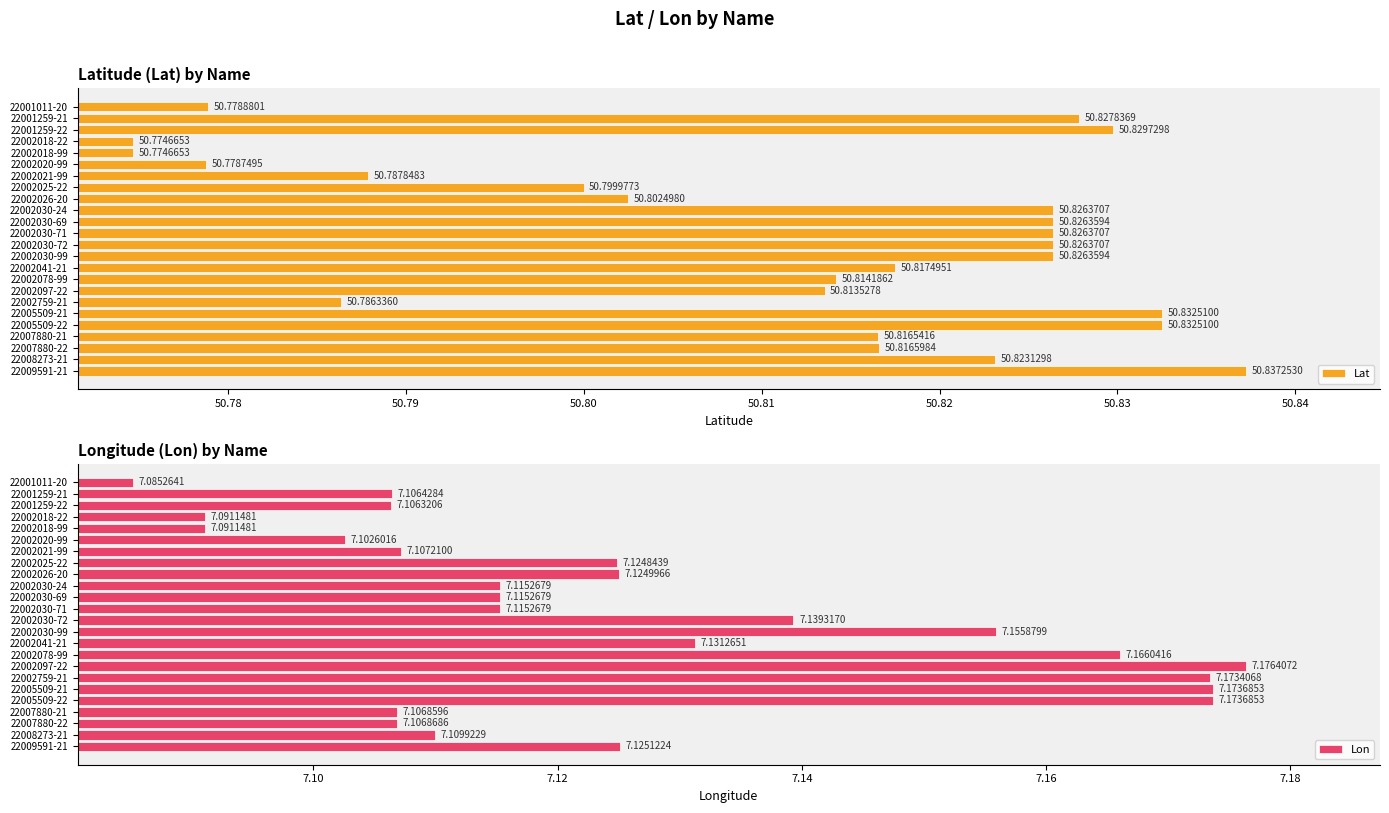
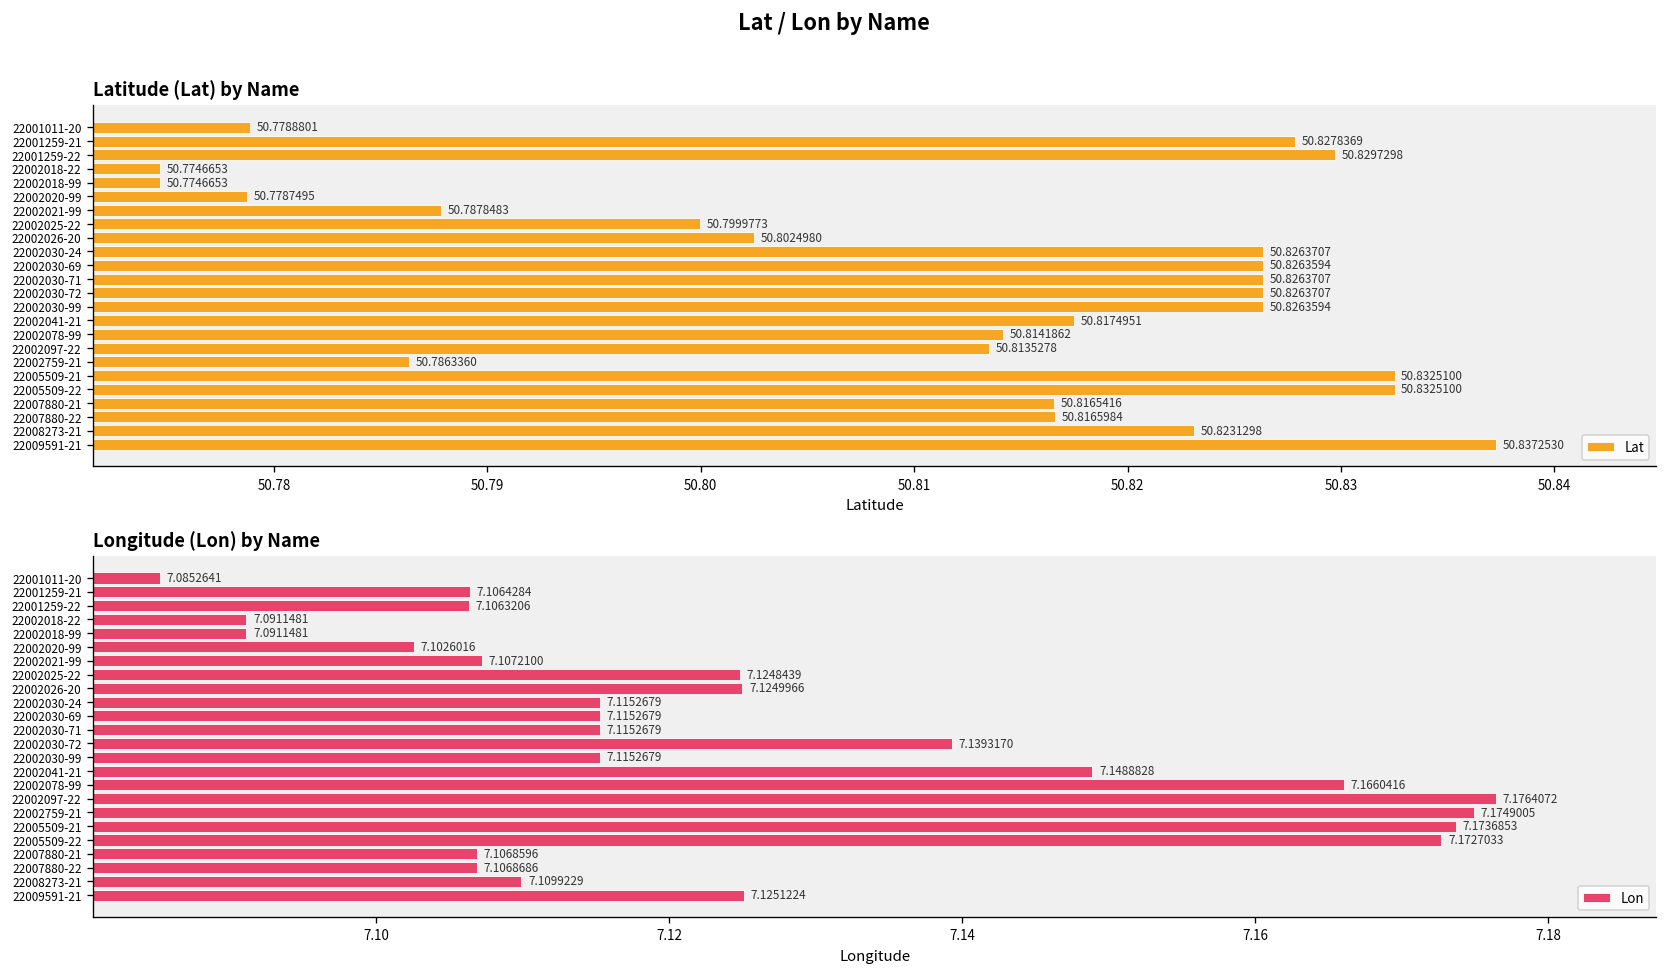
Longitude (Lon) by Name, 22002030-99: 7.1558799 -> 7.1152679
Longitude (Lon) by Name, 22002041-21: 7.1312651 -> 7.1488828
Longitude (Lon) by Name, 22002759-21: 7.1734068 -> 7.1749005
Longitude (Lon) by Name, 22005509-22: 7.1736853 -> 7.1727033
